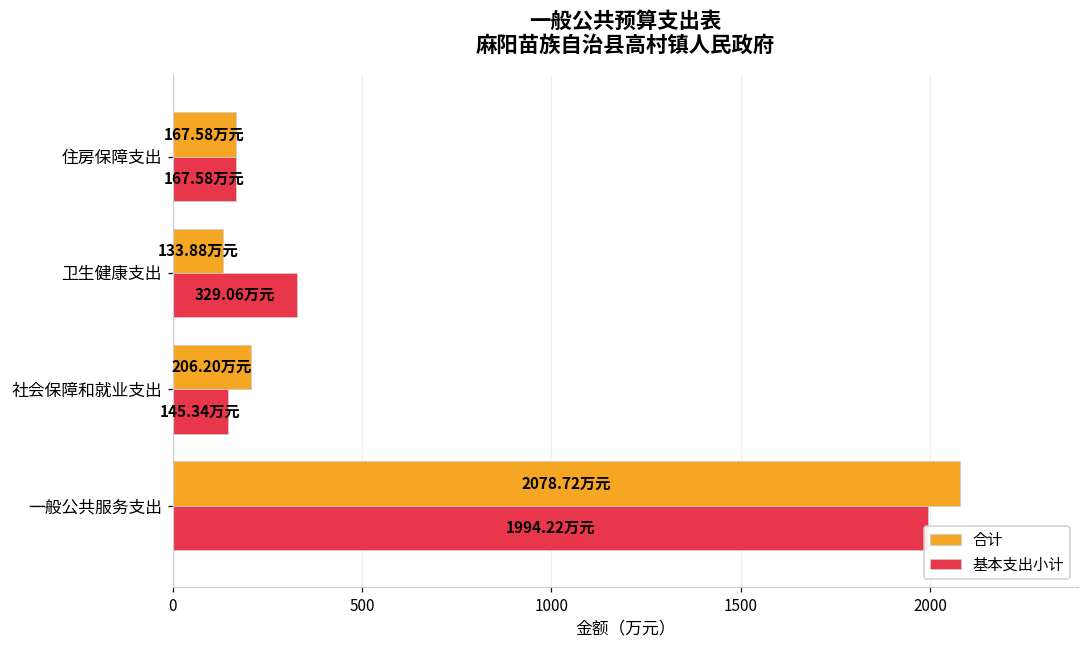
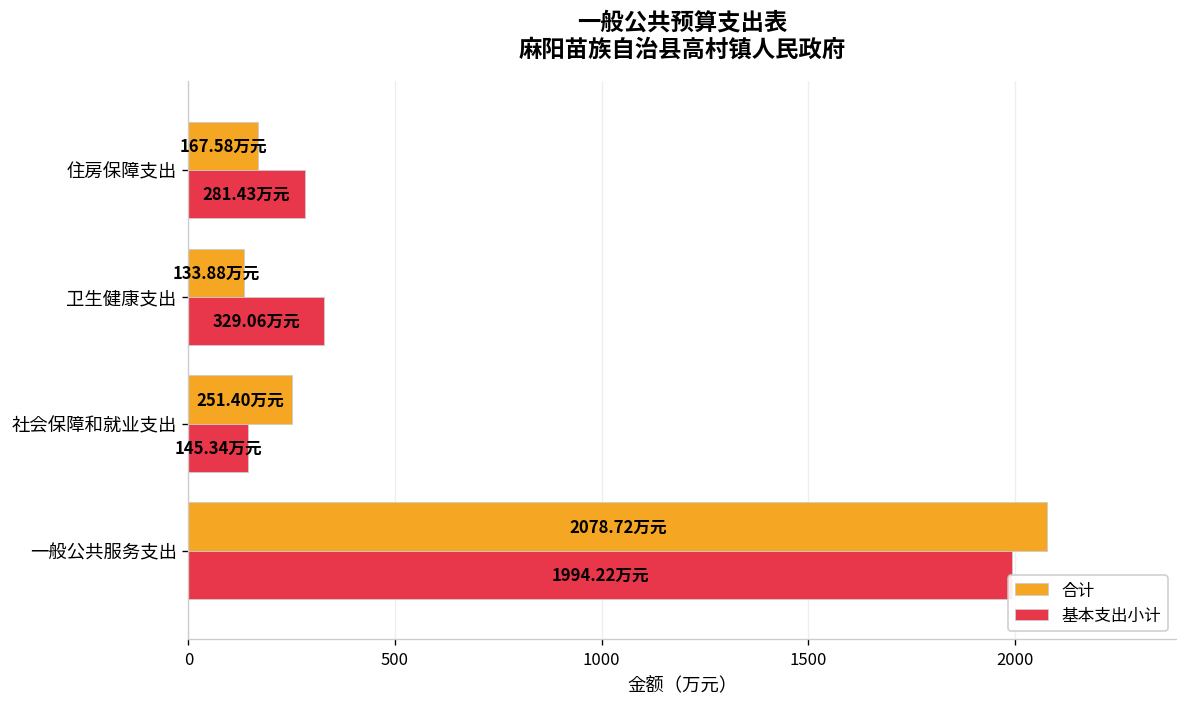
基本支出小计, 住房保障支出: 167.58 -> 281.43
合计, 社会保障和就业支出: 206.20 -> 251.40
